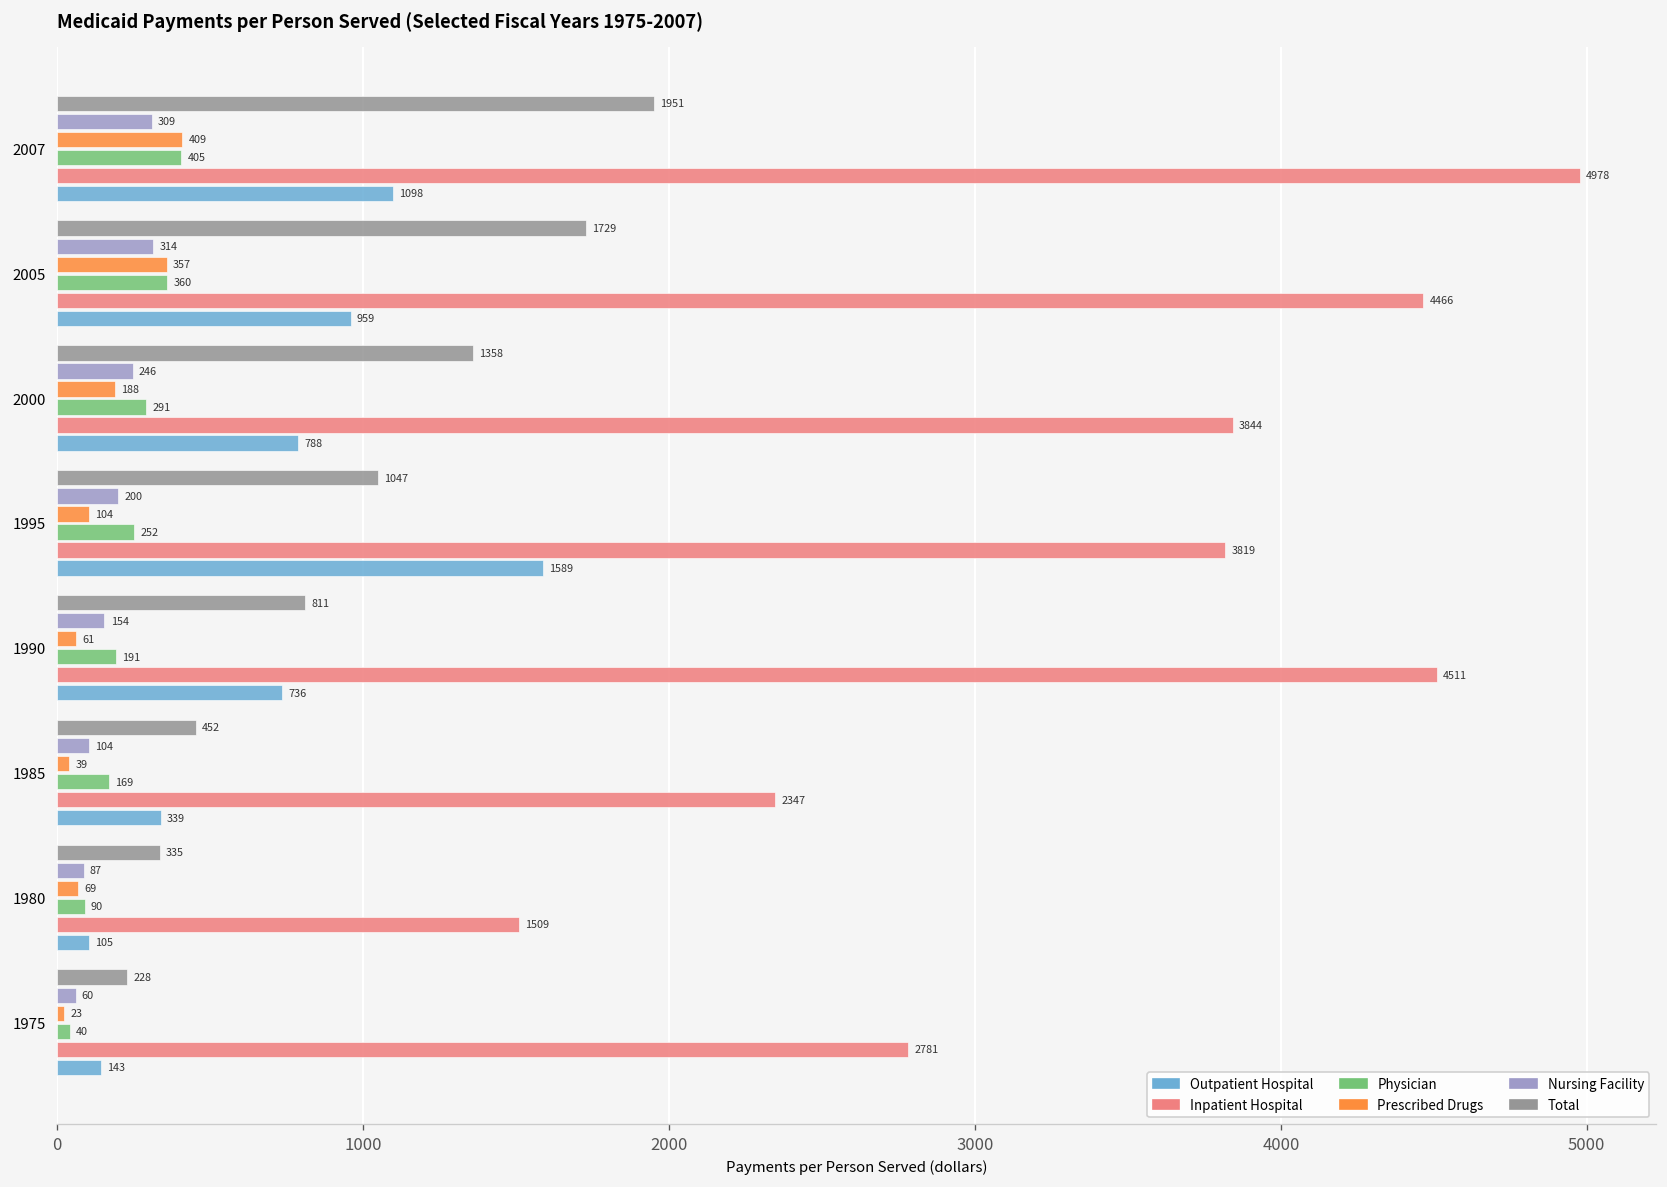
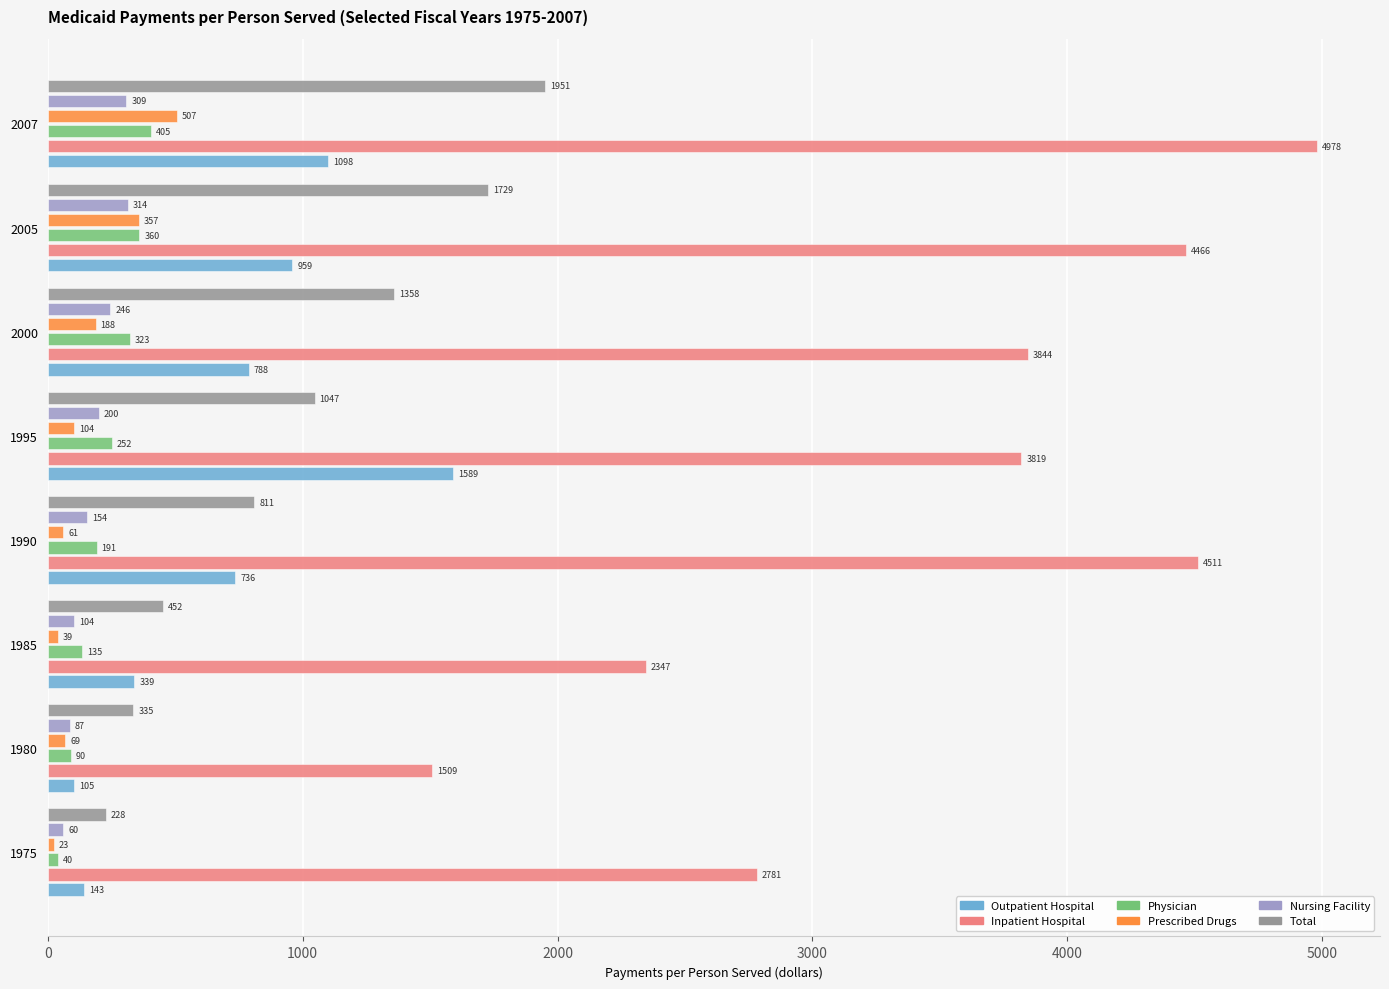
Prescribed Drugs, 2007: 409 -> 507
Physician, 2000: 291 -> 323
Physician, 1985: 169 -> 135
